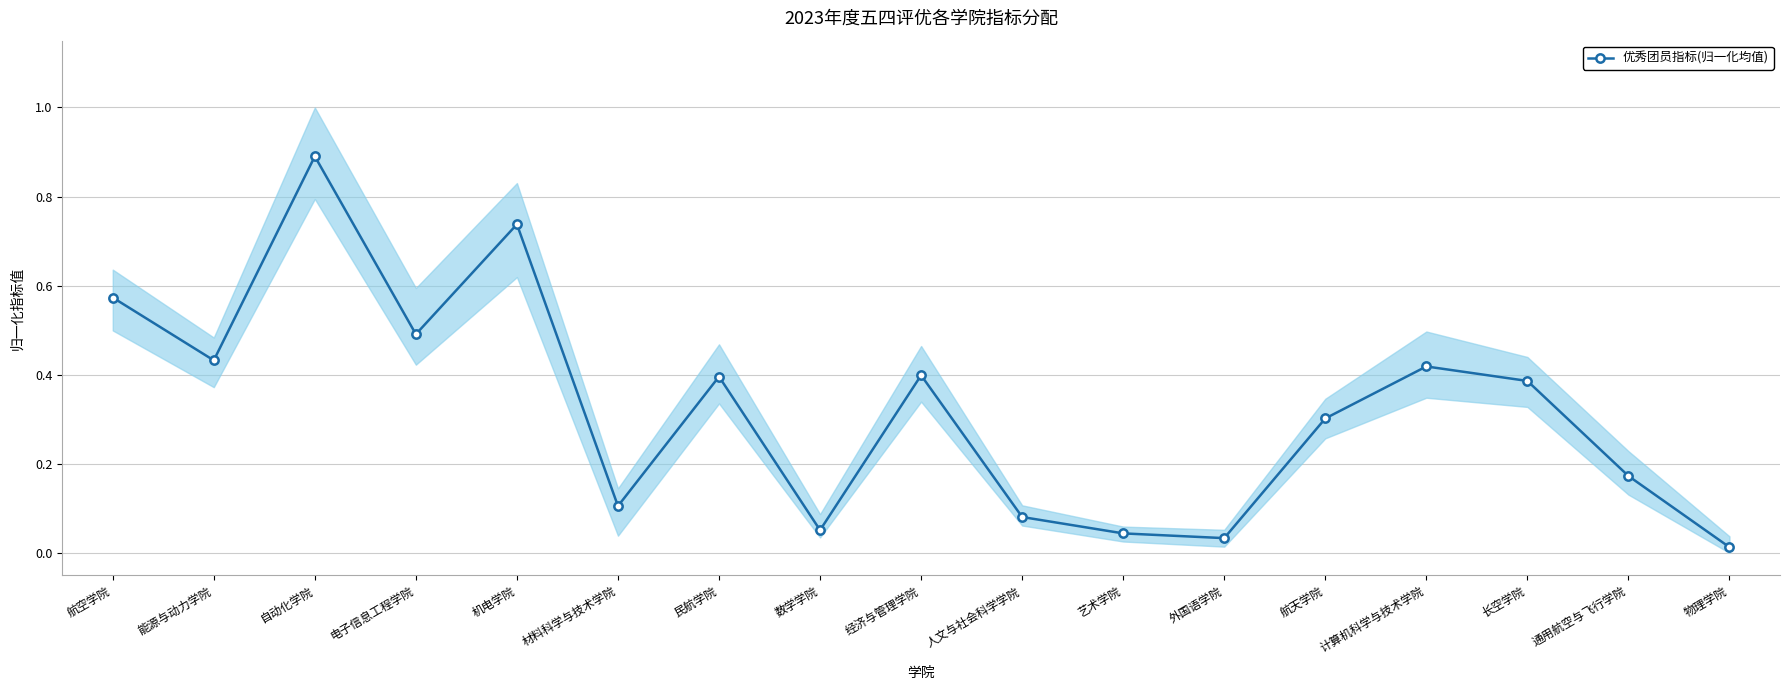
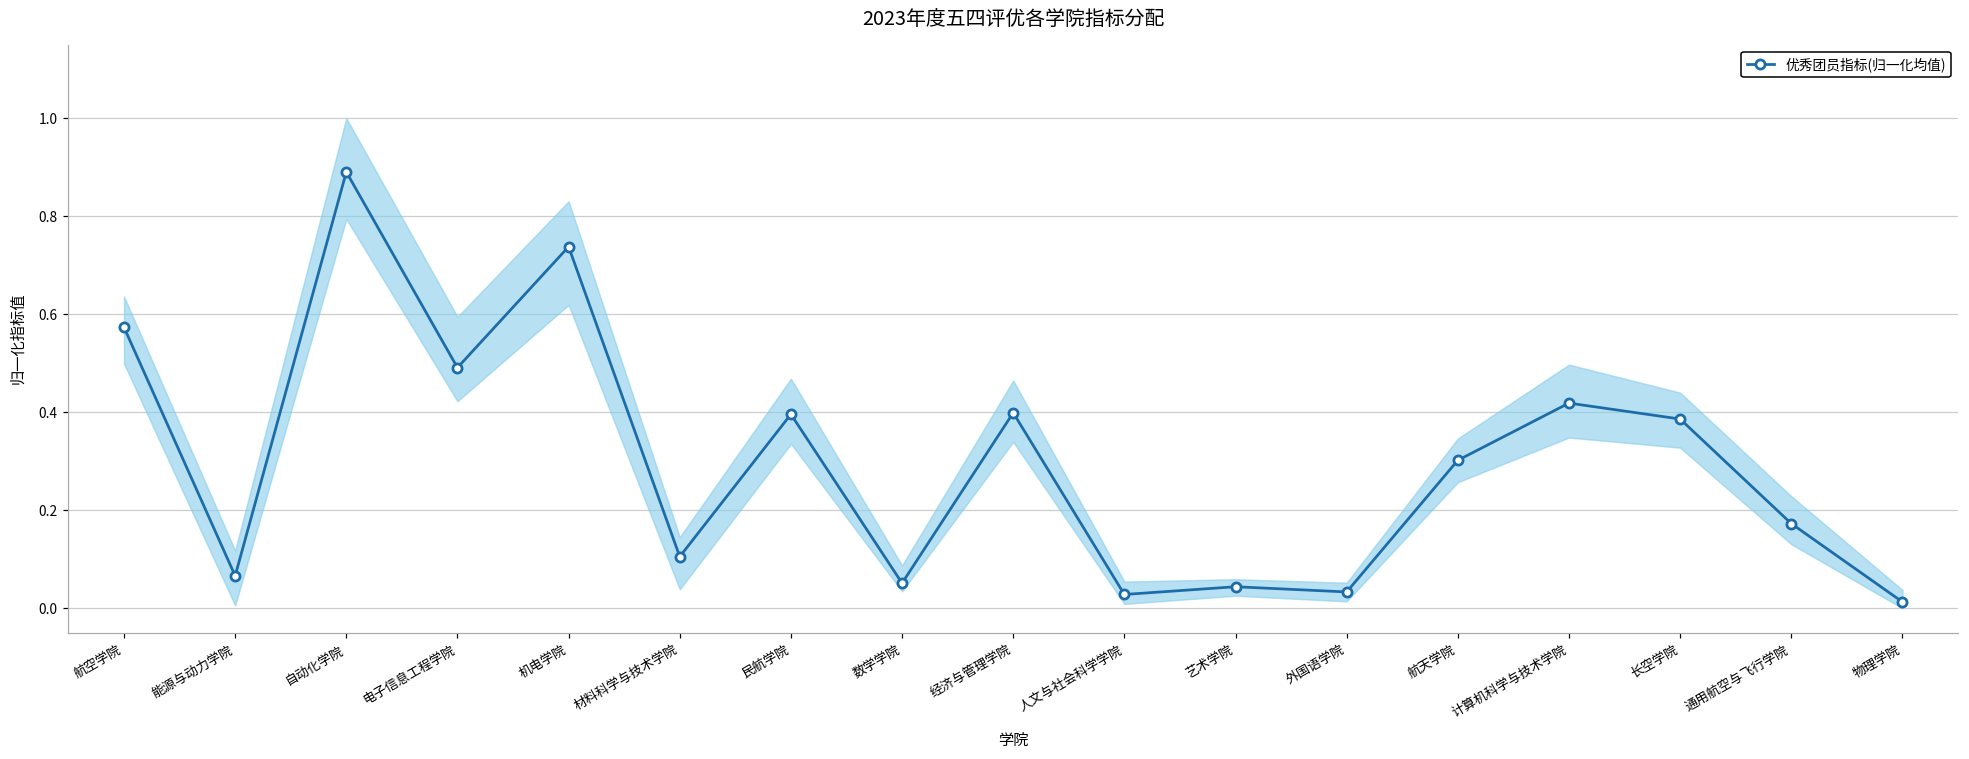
优秀团员指标(归一化均值), 能源与动力学院: 0.43 -> 0.07
优秀团员指标(归一化均值), 人文与社会科学学院: 0.08 -> 0.03
